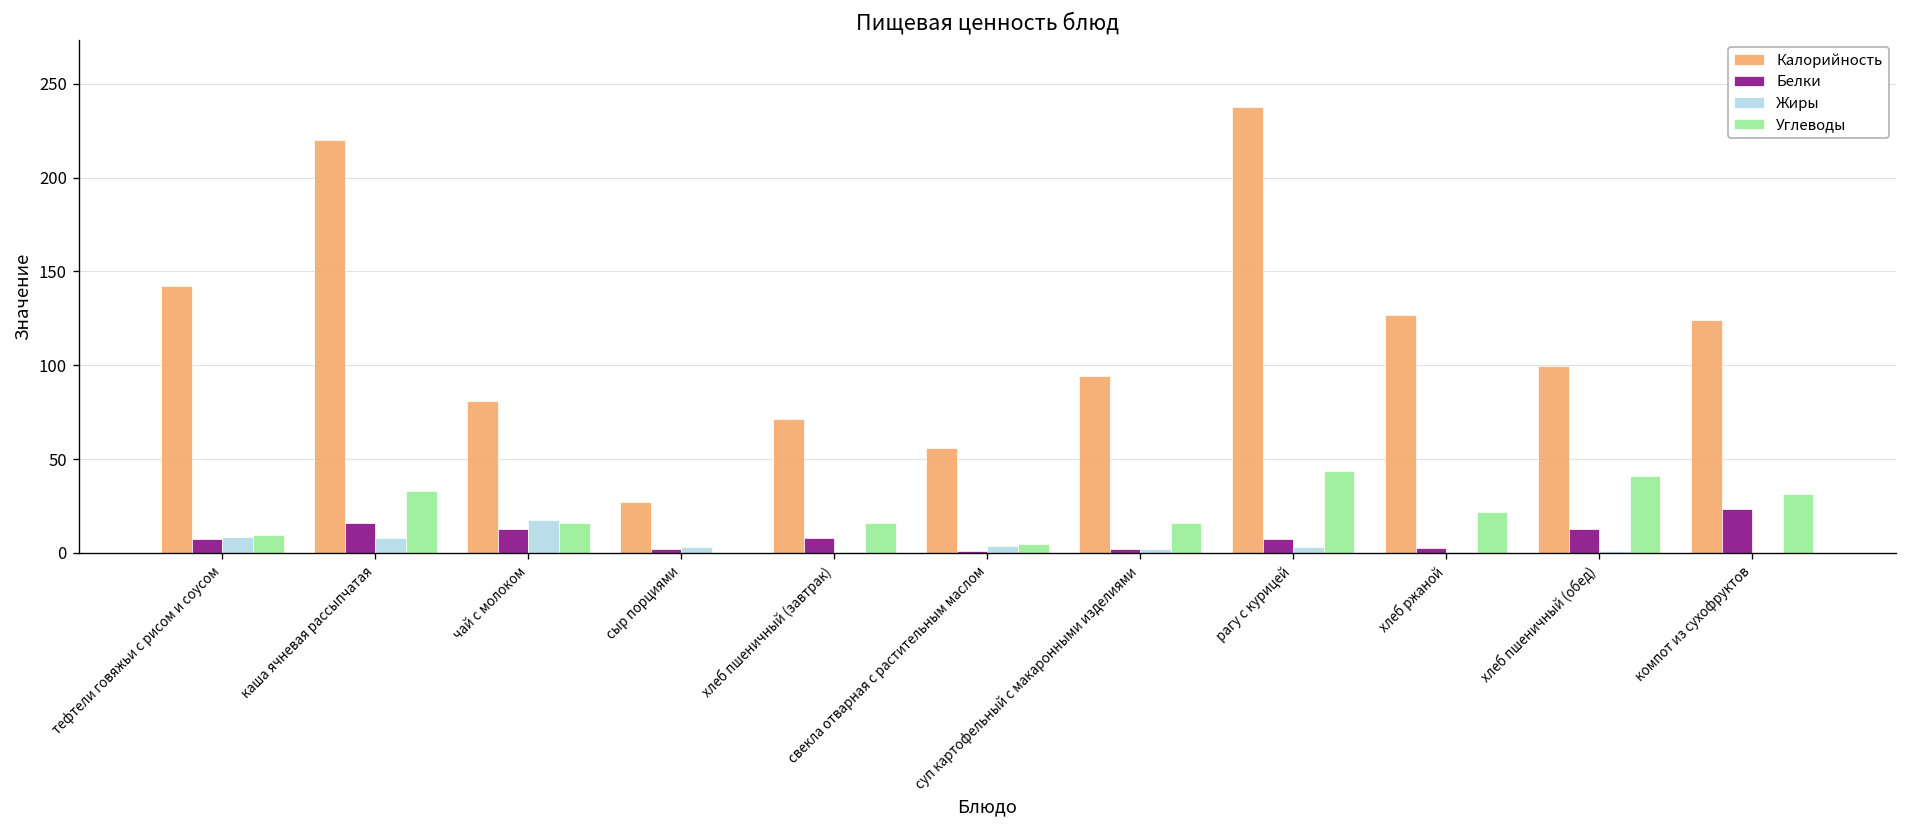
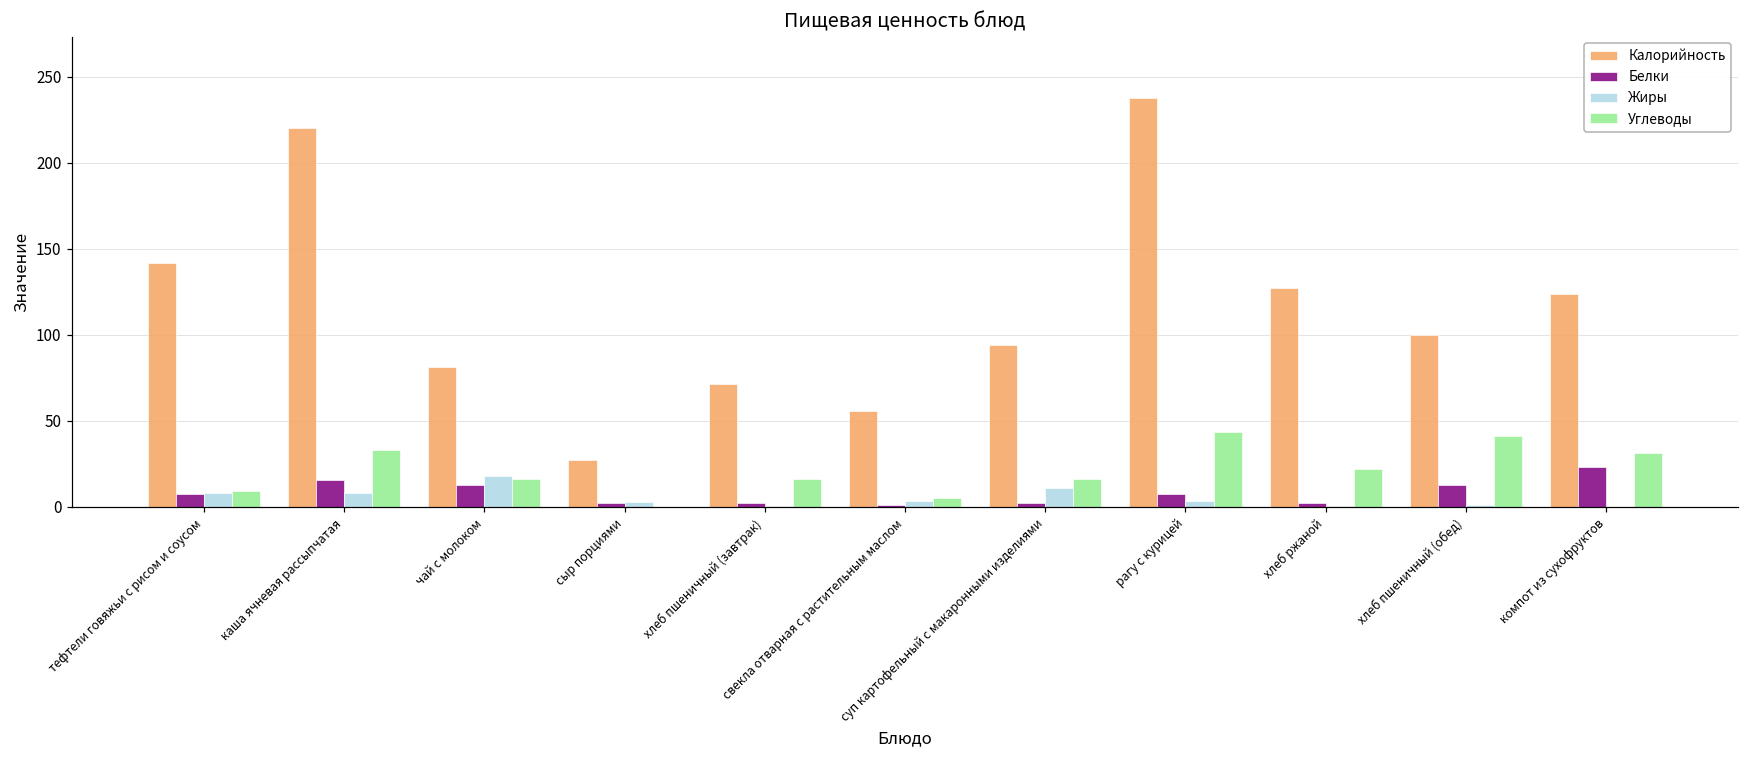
Белки, хлеб пшеничный (завтрак): 8 -> 2
Жиры, суп картофельный с макаронными изделиями: 2 -> 11
